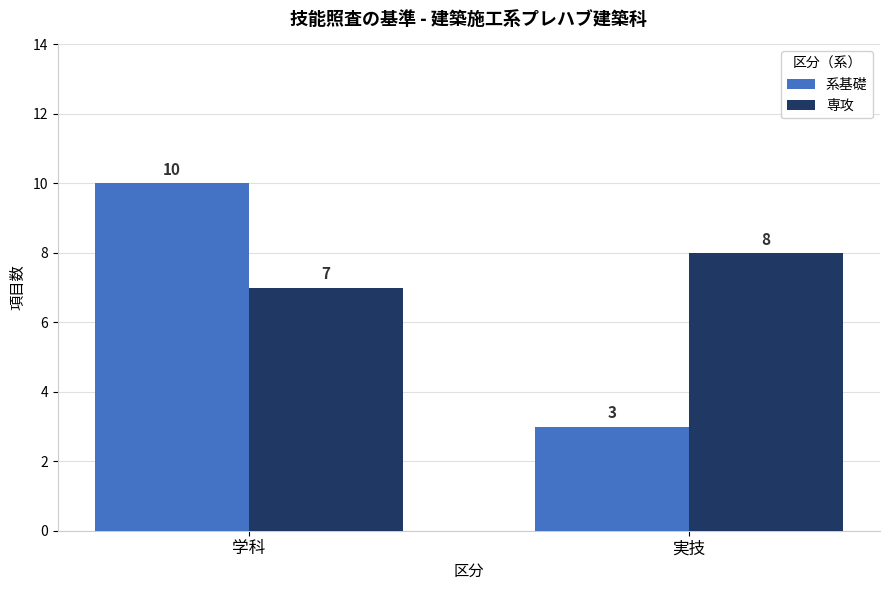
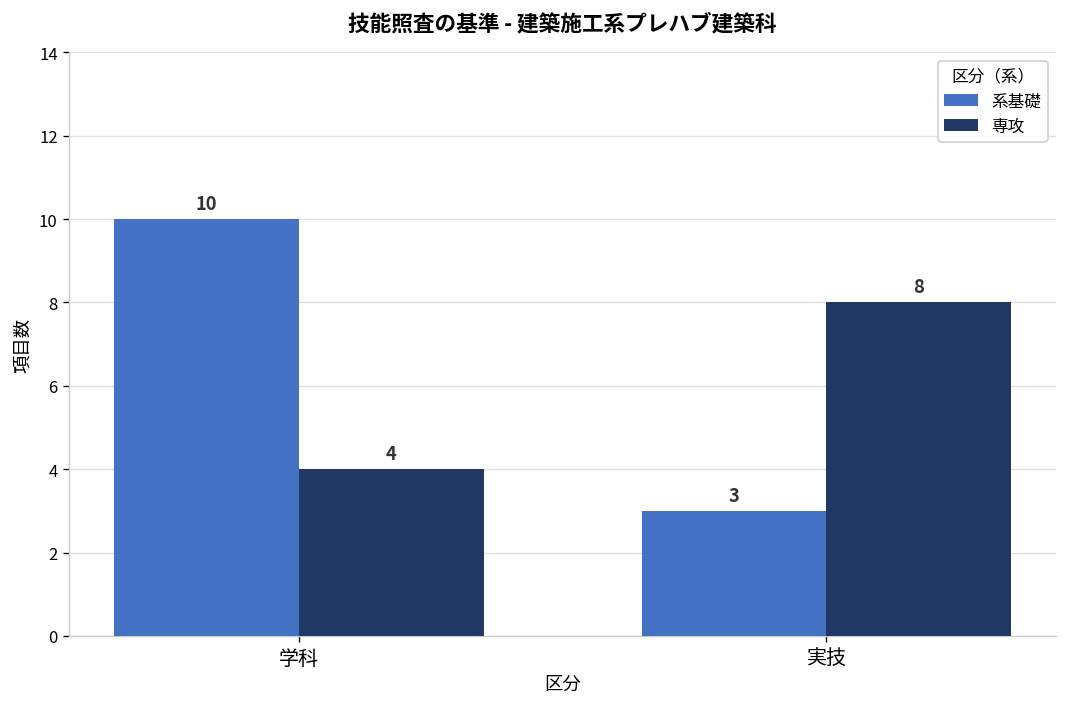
専攻, 学科: 7 -> 4
